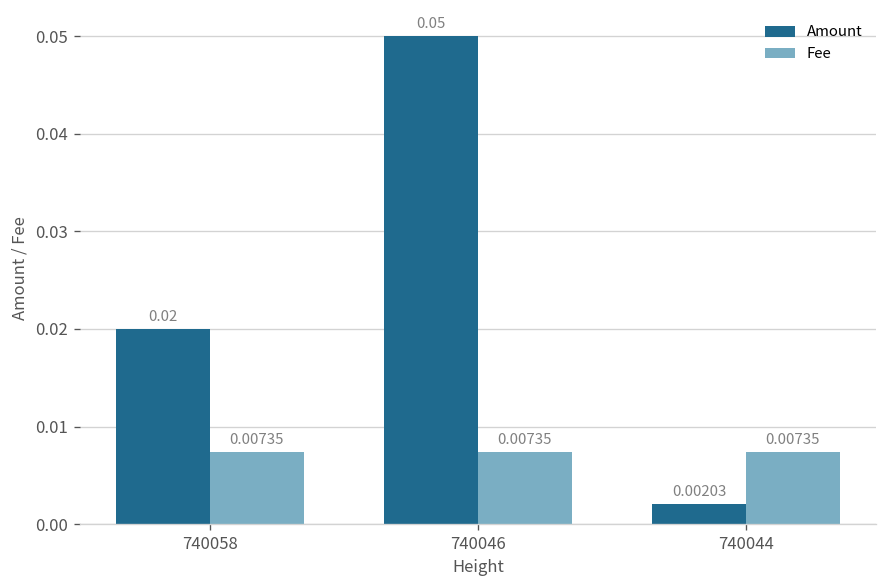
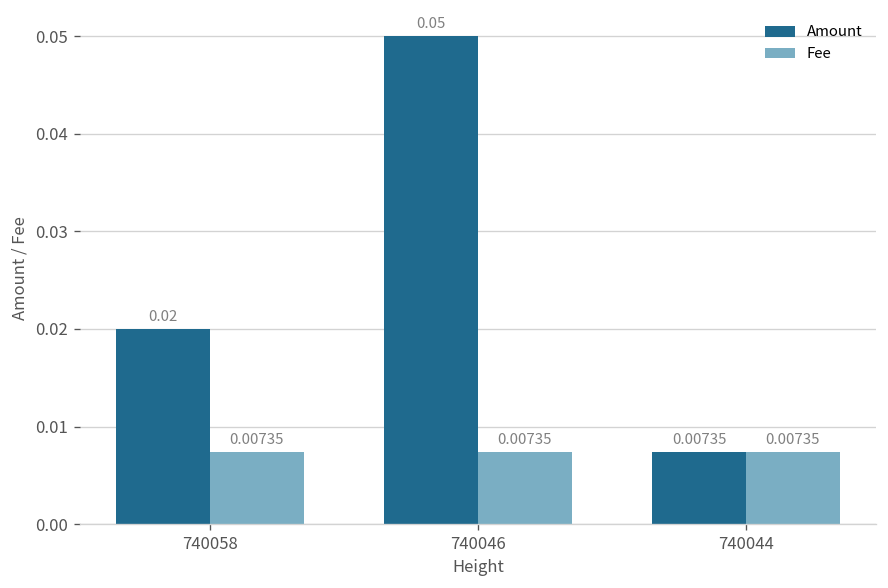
Amount, 740044: 0.00203 -> 0.00735
